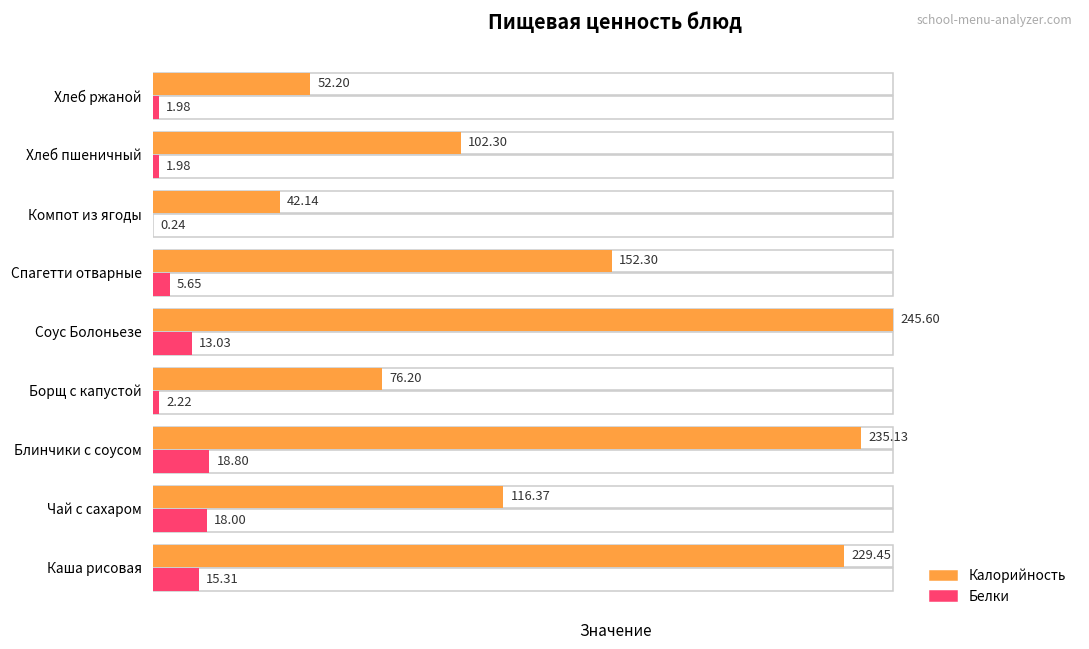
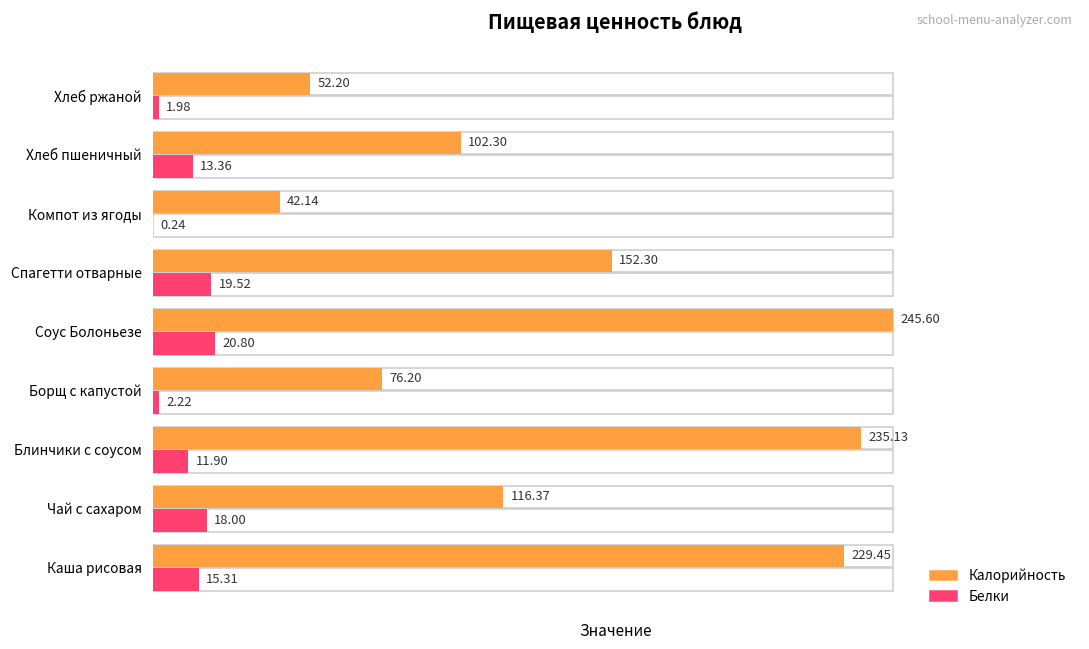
Белки, Хлеб пшеничный: 1.98 -> 13.36
Белки, Спагетти отварные: 5.65 -> 19.52
Белки, Соус Болоньезе: 13.03 -> 20.80
Белки, Блинчики с соусом: 18.80 -> 11.90
